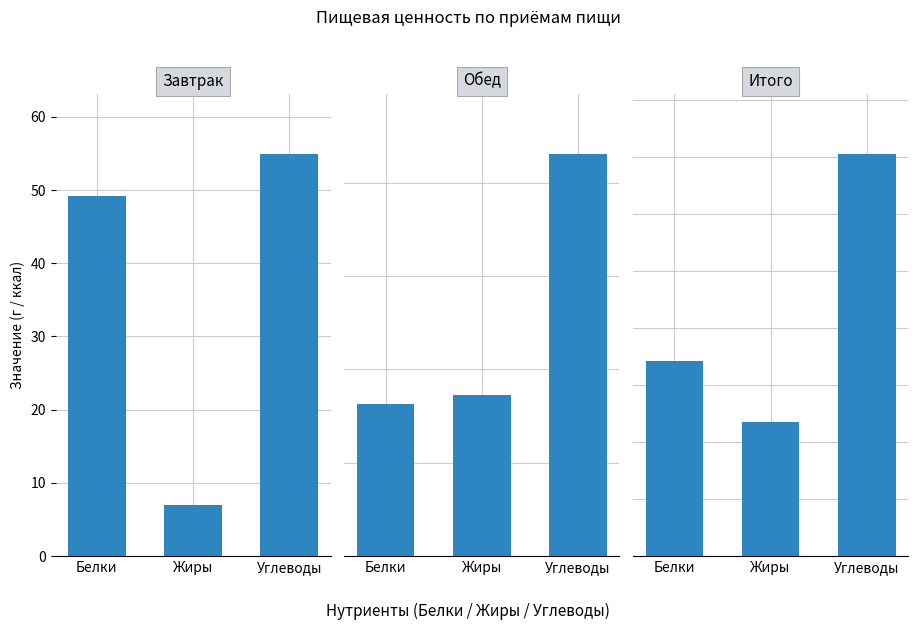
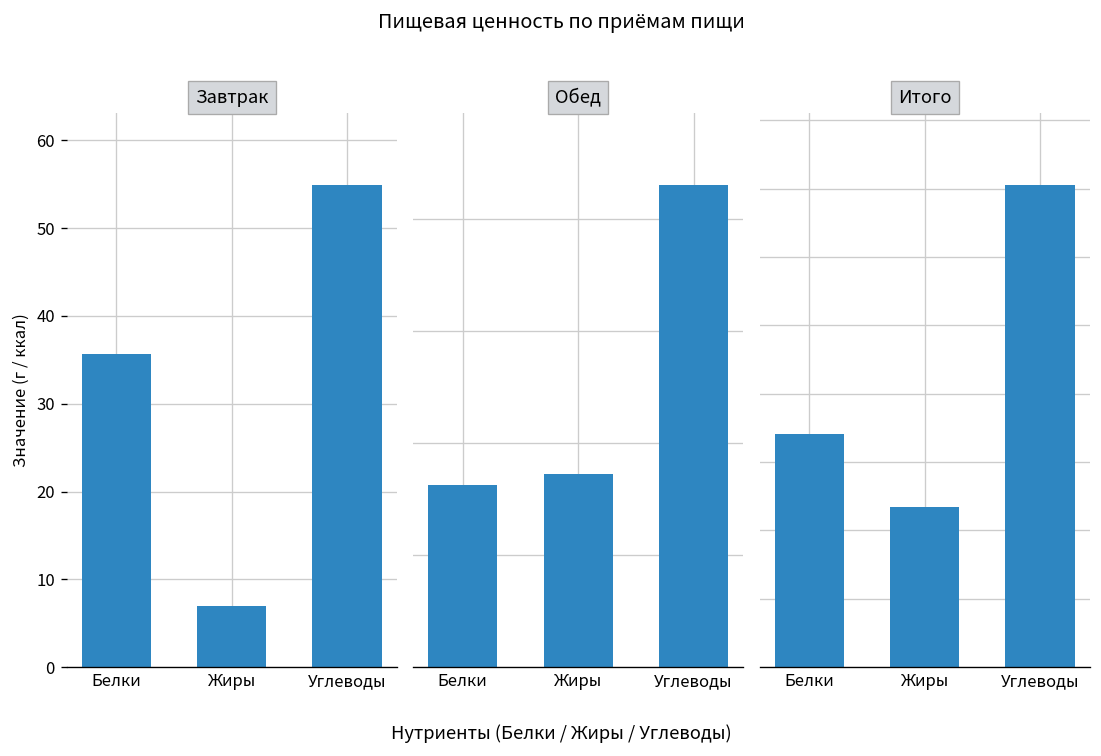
Завтрак, Белки: 49 -> 36
